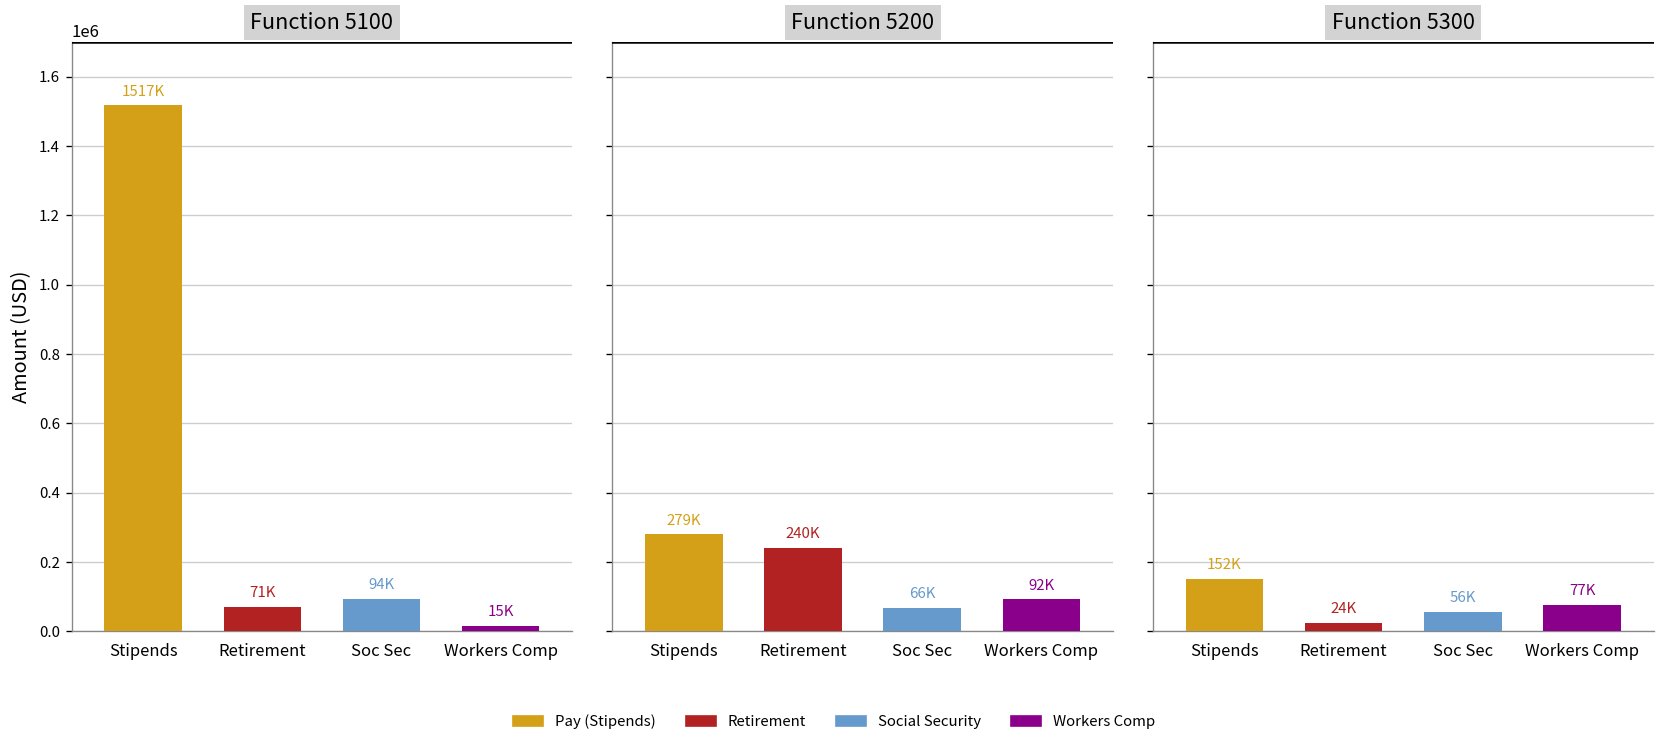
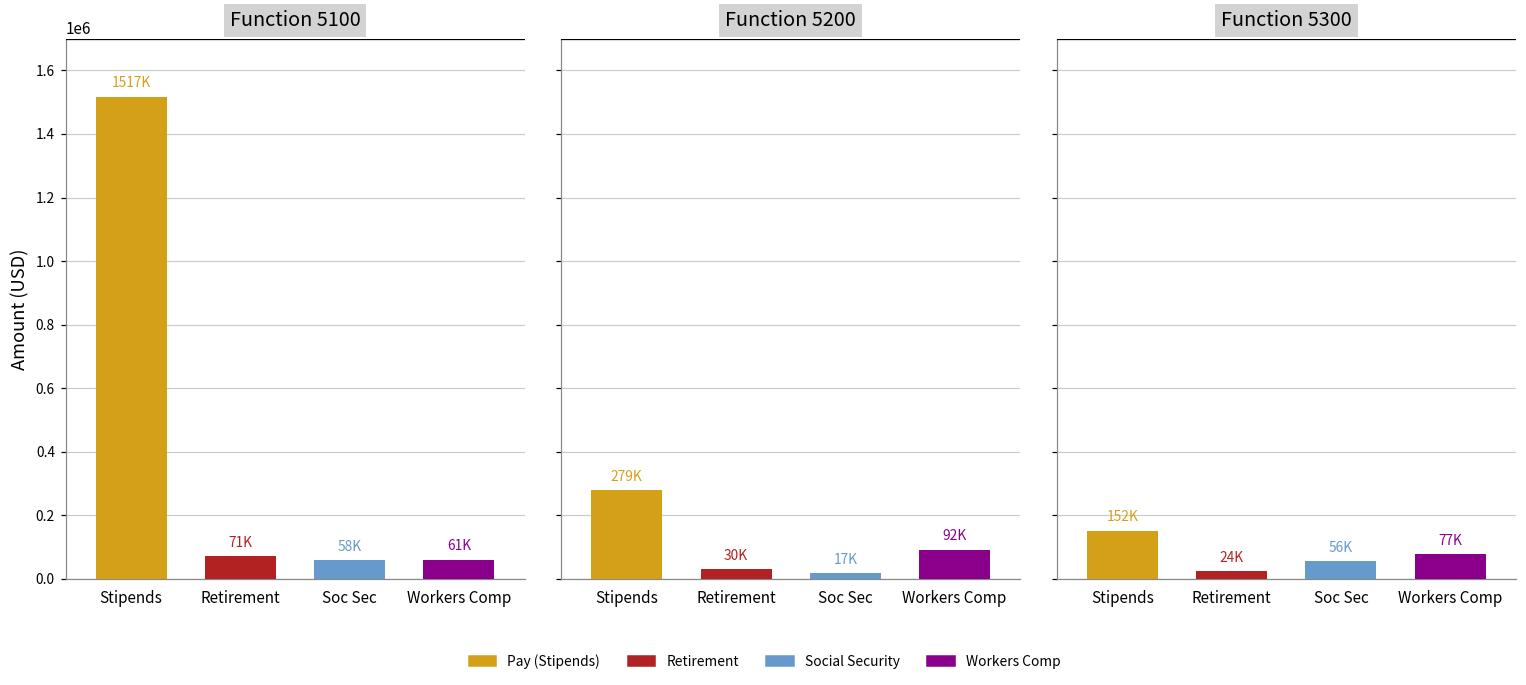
Function 5100, Soc Sec: 94K -> 58K
Function 5100, Workers Comp: 15K -> 61K
Function 5200, Retirement: 240K -> 30K
Function 5200, Soc Sec: 66K -> 17K
